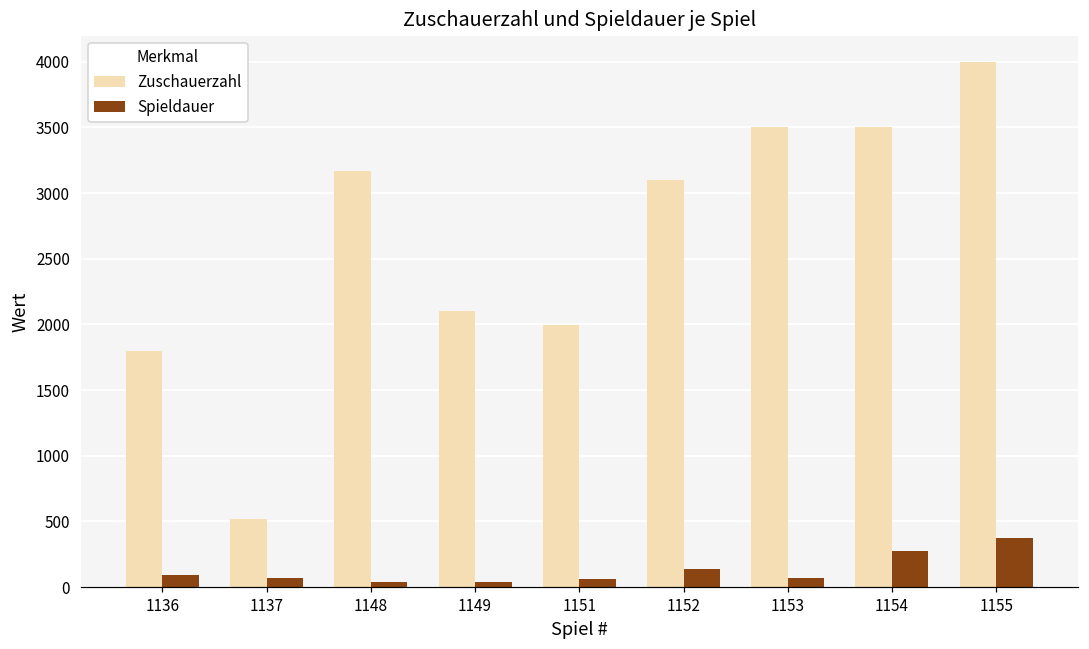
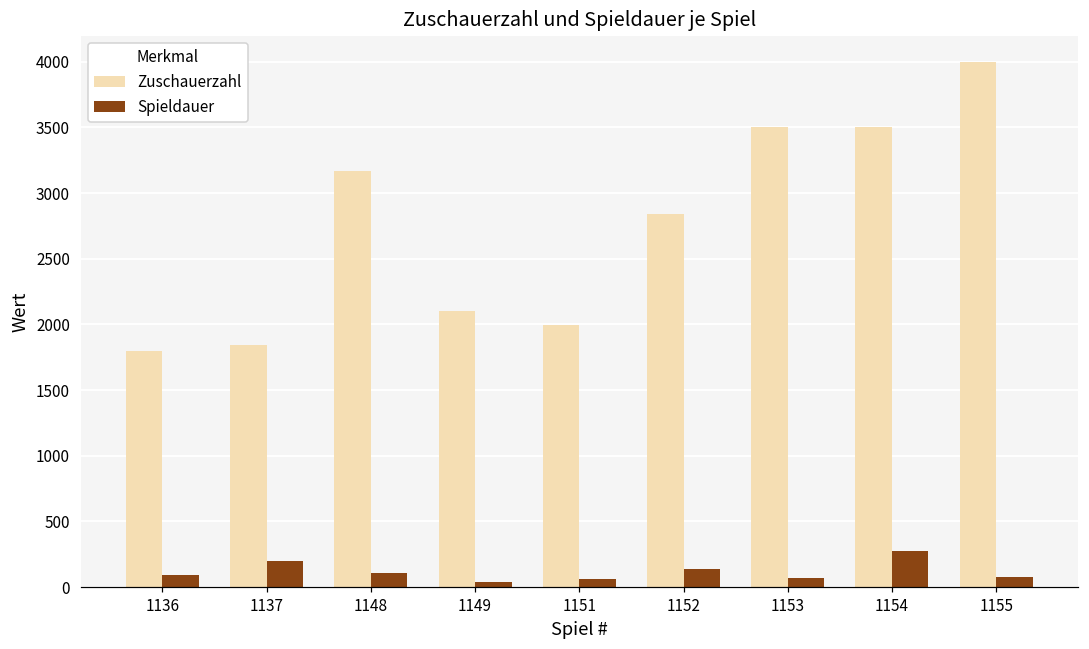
Zuschauerzahl, 1137: 520 -> 1840
Spieldauer, 1137: 70 -> 200
Spieldauer, 1148: 40 -> 110
Zuschauerzahl, 1152: 3100 -> 2840
Spieldauer, 1155: 380 -> 70
